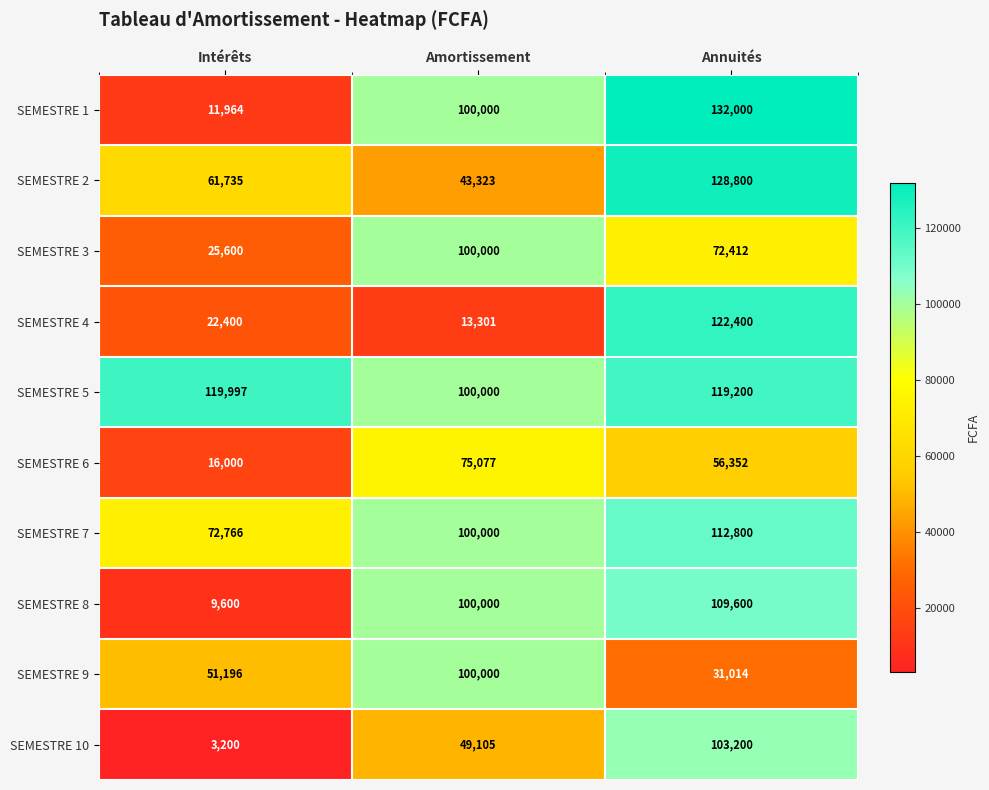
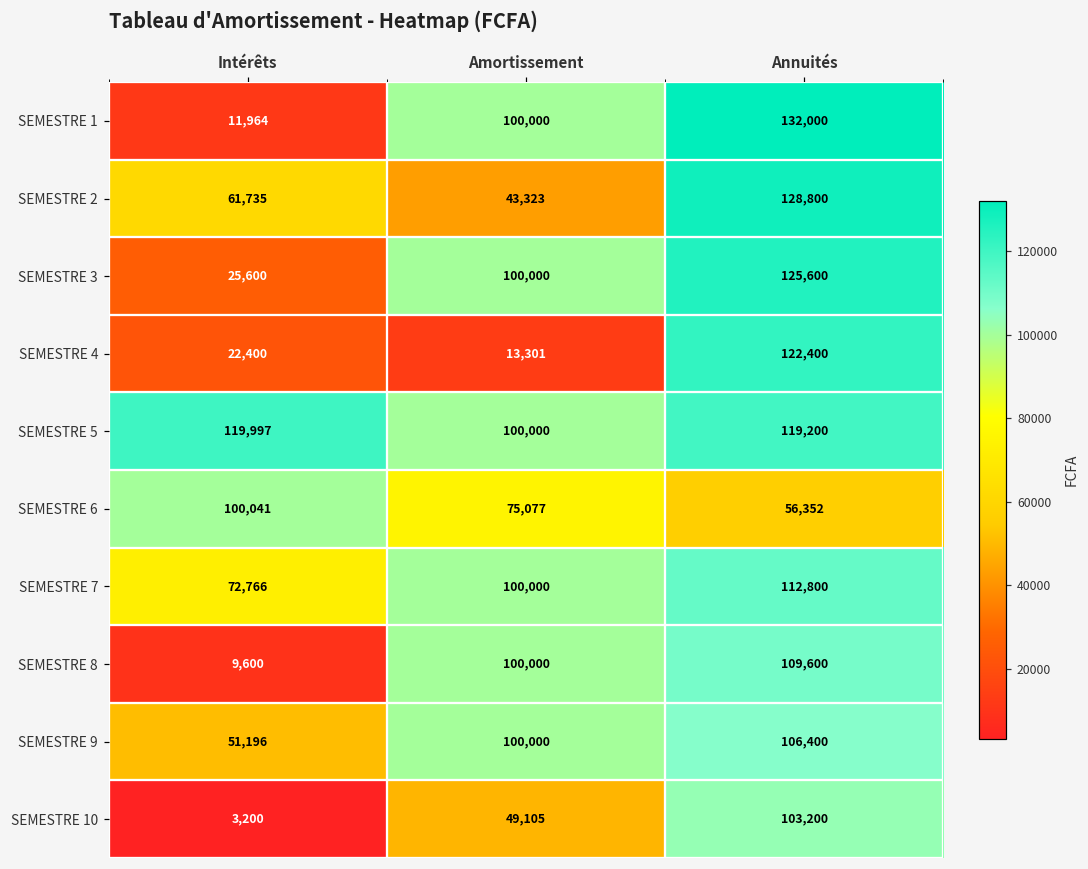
SEMESTRE 3, Annuités: 72,412 -> 125,600
SEMESTRE 6, Intérêts: 16,000 -> 100,041
SEMESTRE 9, Annuités: 31,014 -> 106,400
